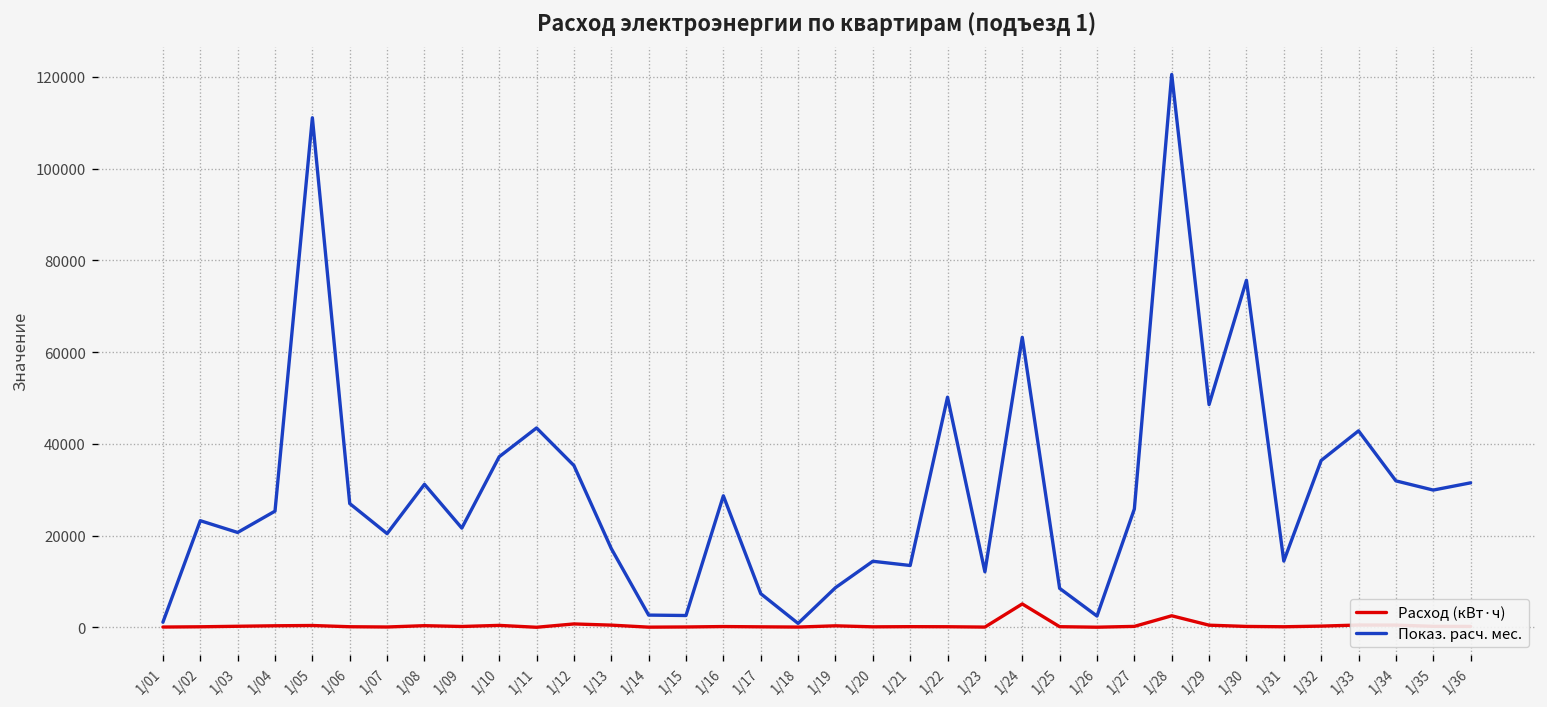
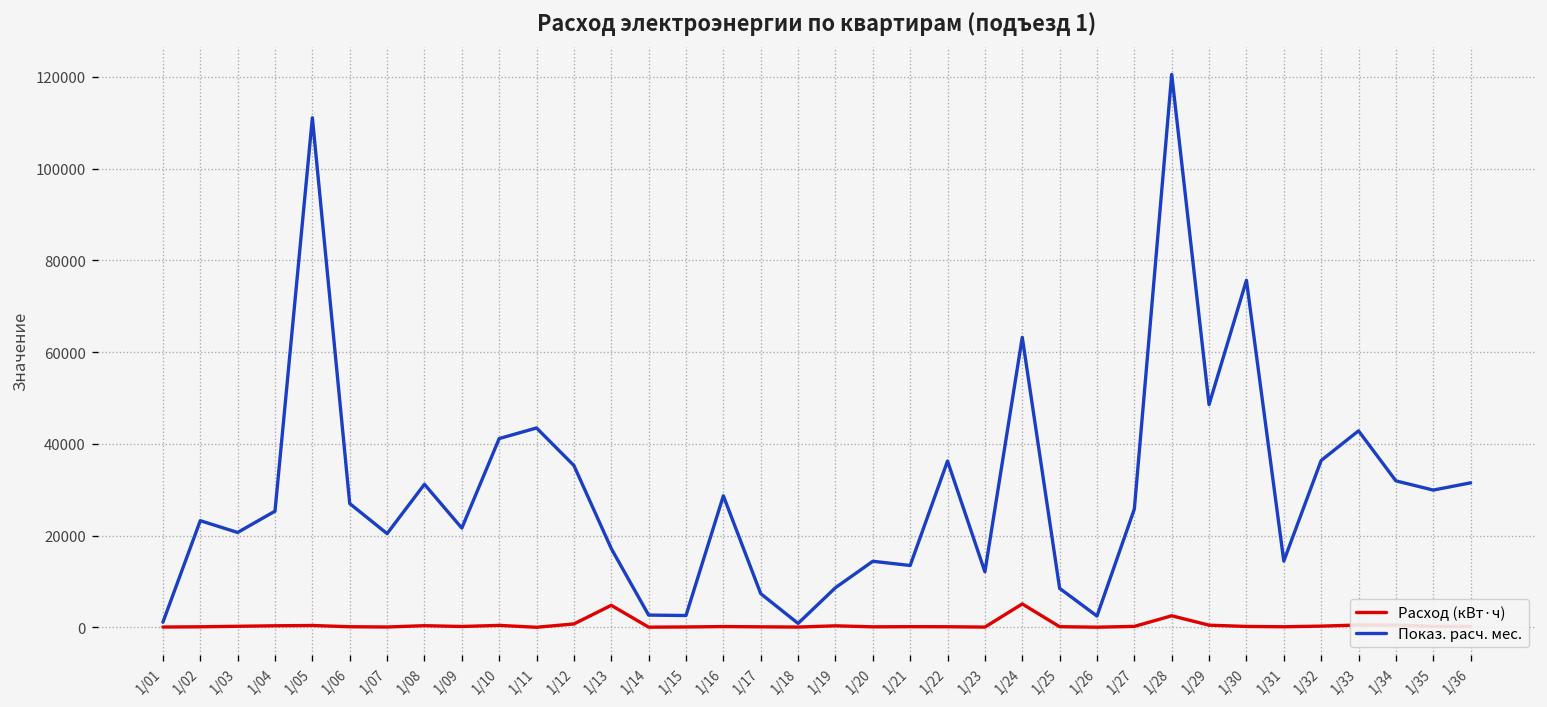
Показ. расч. мес., 1/10: 37000 -> 41000
Расход (кВт·ч), 1/13: 1000 -> 5000
Показ. расч. мес., 1/22: 50000 -> 36000
